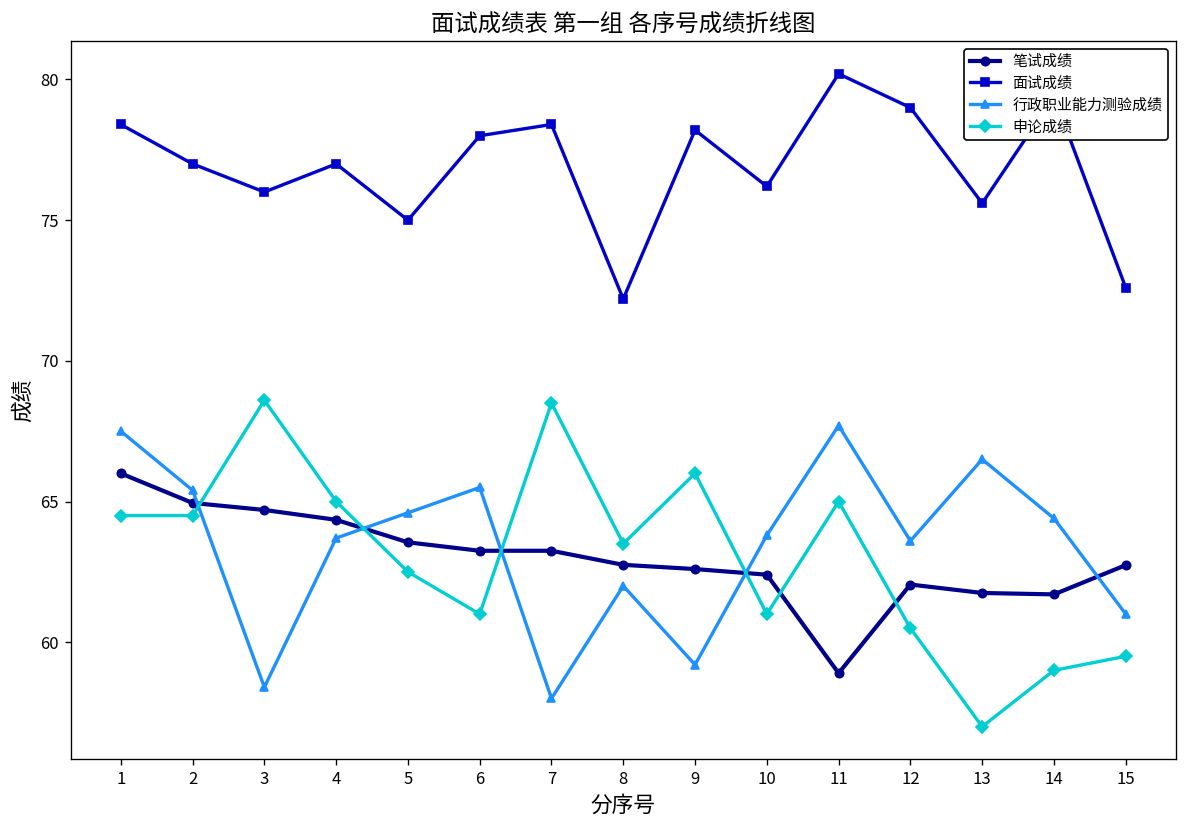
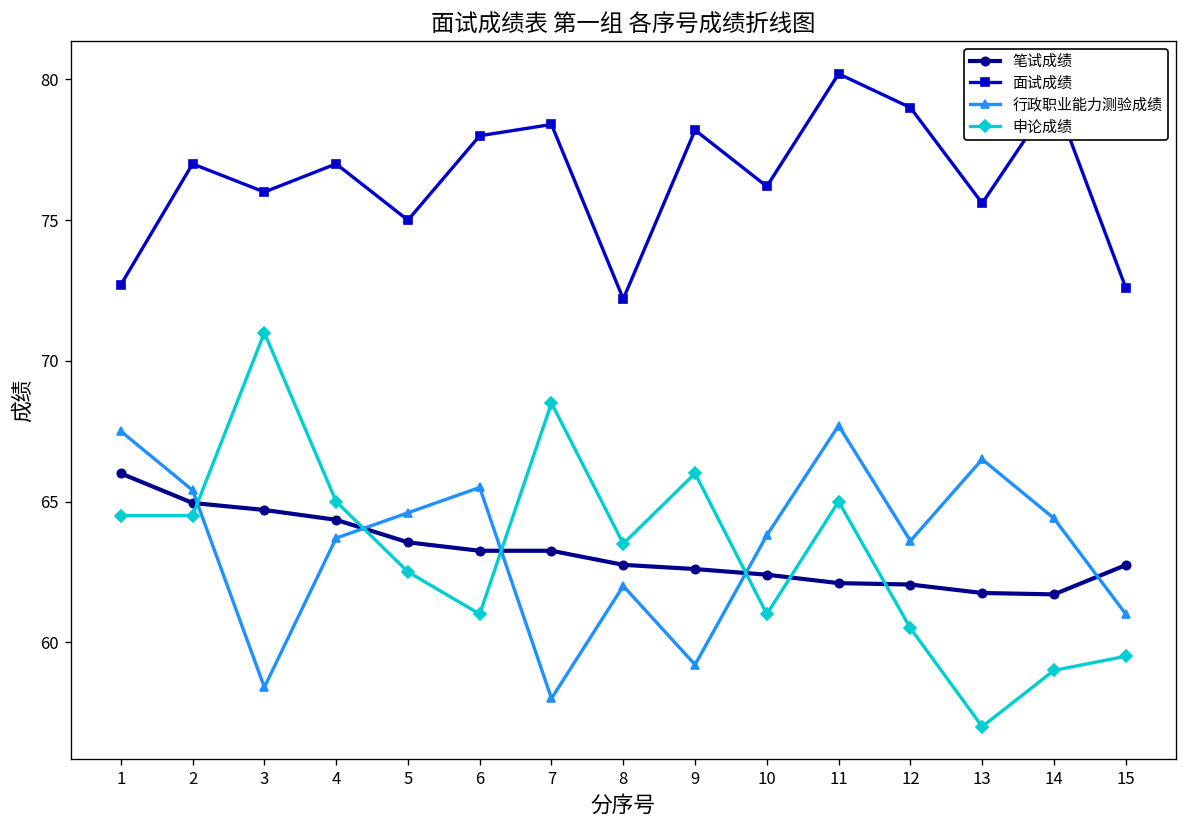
面试成绩, 1: 78.4 -> 72.7
申论成绩, 3: 68.6 -> 71.0
笔试成绩, 11: 58.9 -> 62.1
